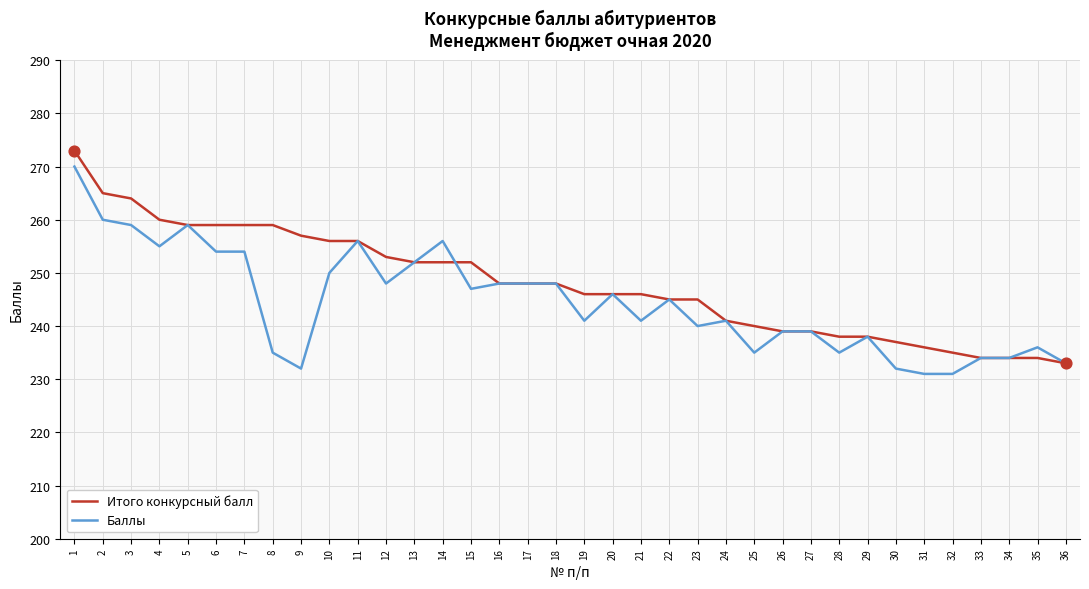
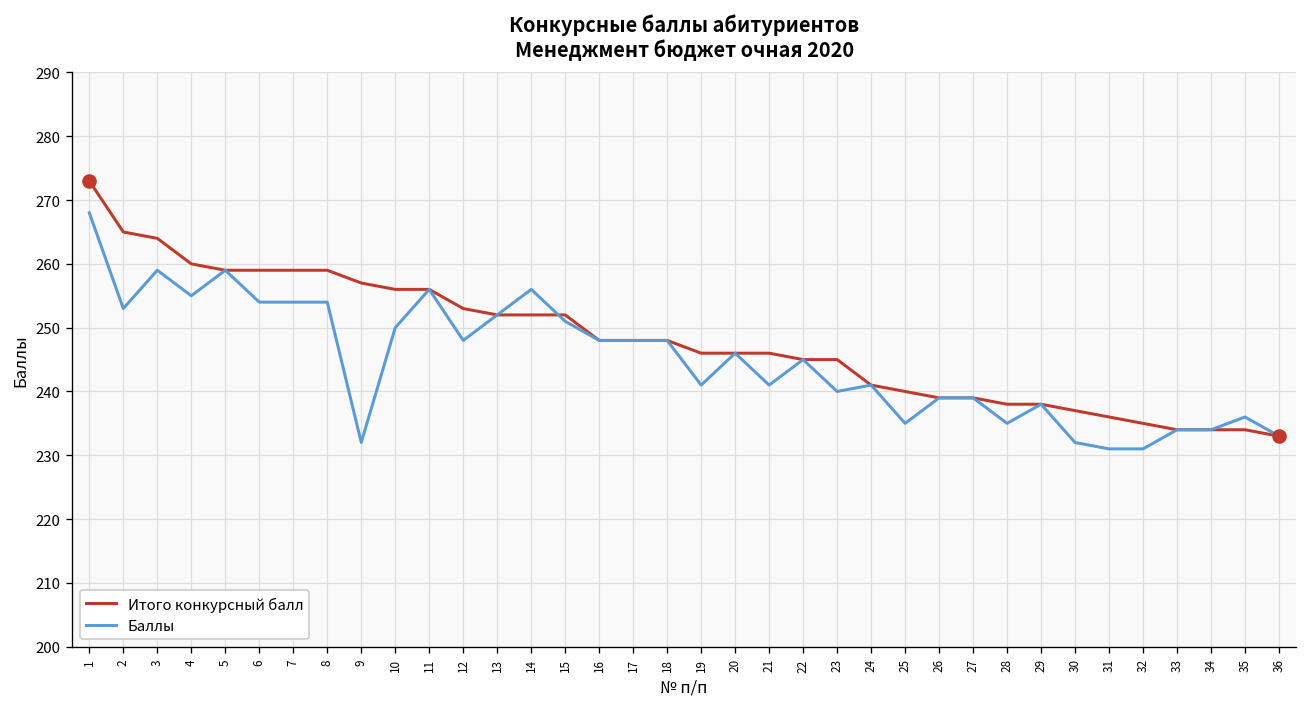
Баллы, 1: 270 -> 268
Баллы, 2: 260 -> 253
Баллы, 8: 235 -> 254
Баллы, 15: 247 -> 251
